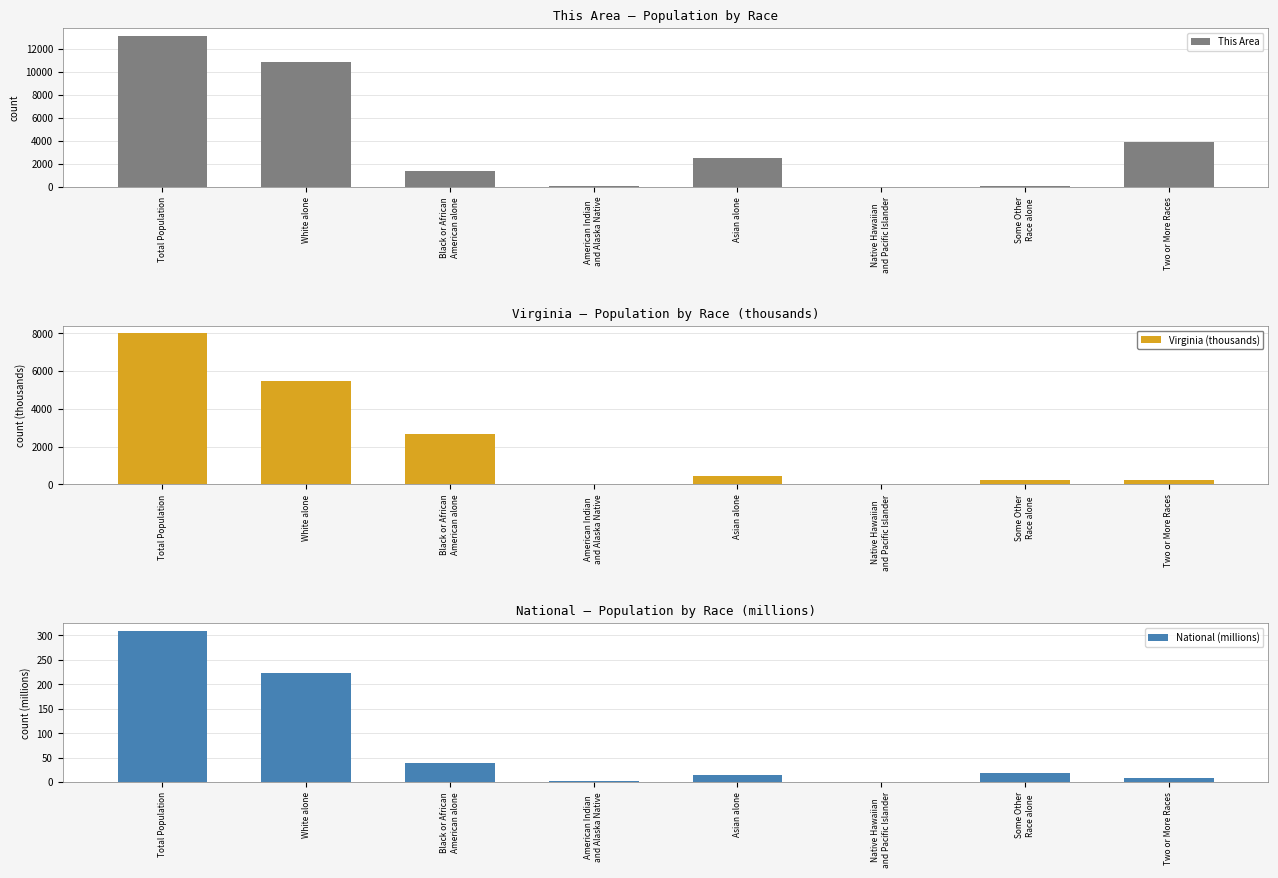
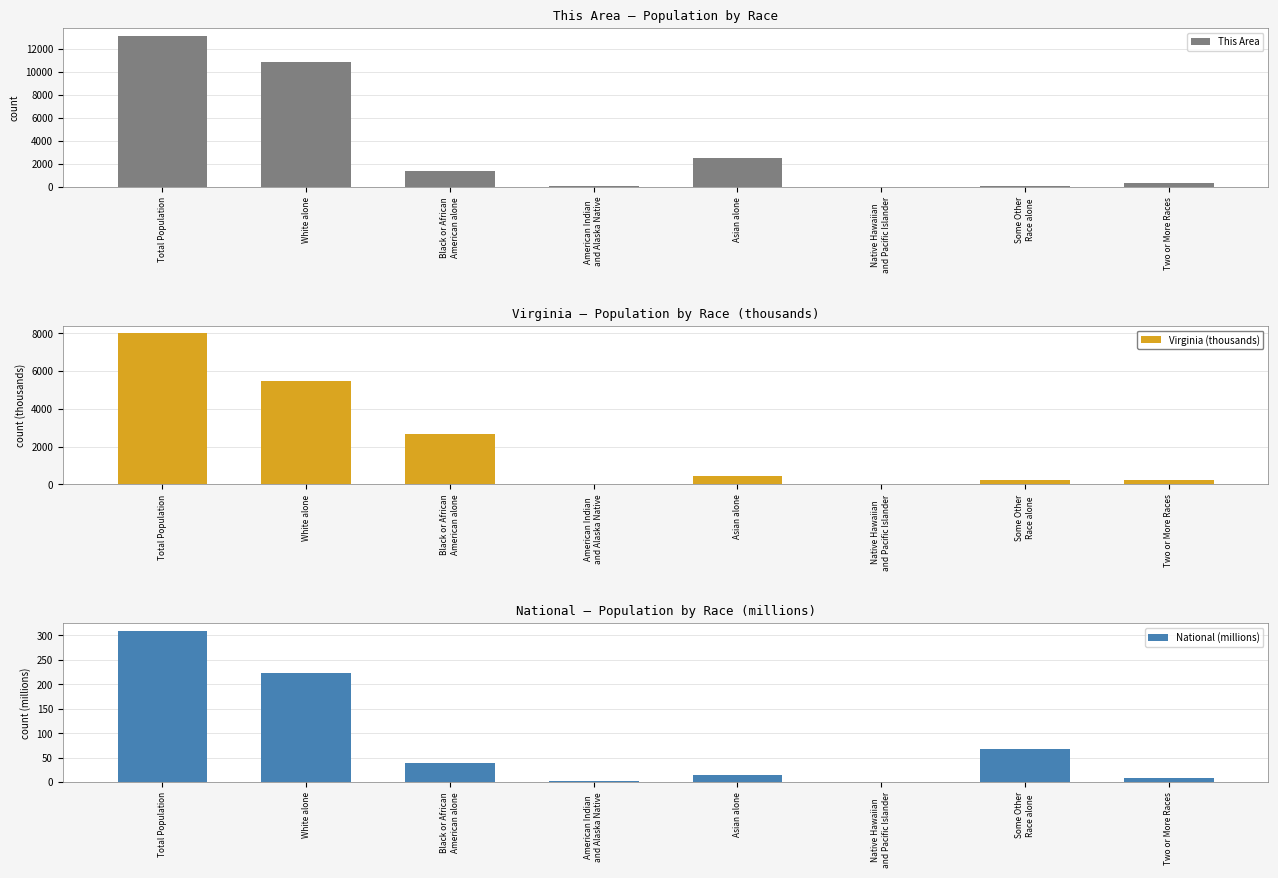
This Area – Population by Race, Two or More Races: 3900 -> 300
National – Population by Race (millions), Some Other Race alone: 20 -> 70
